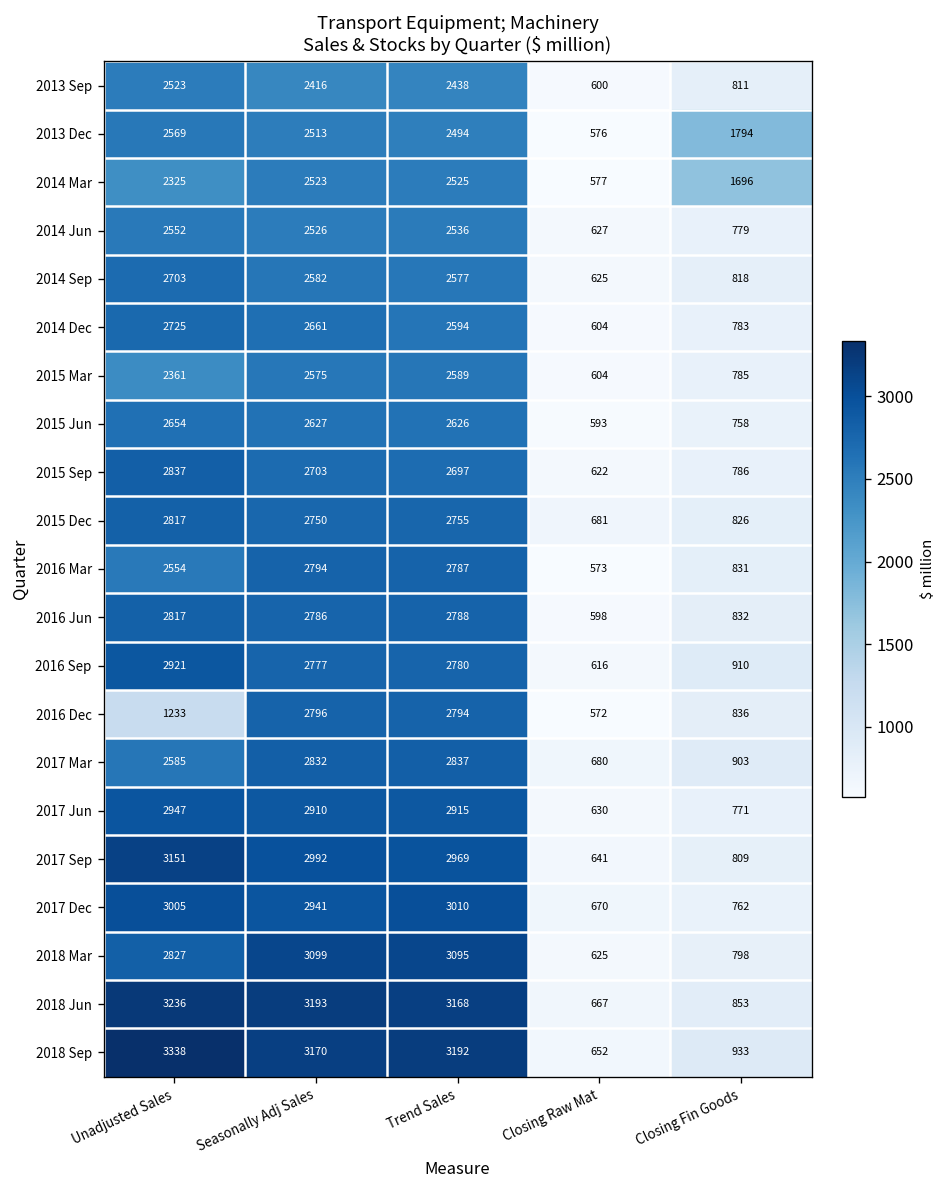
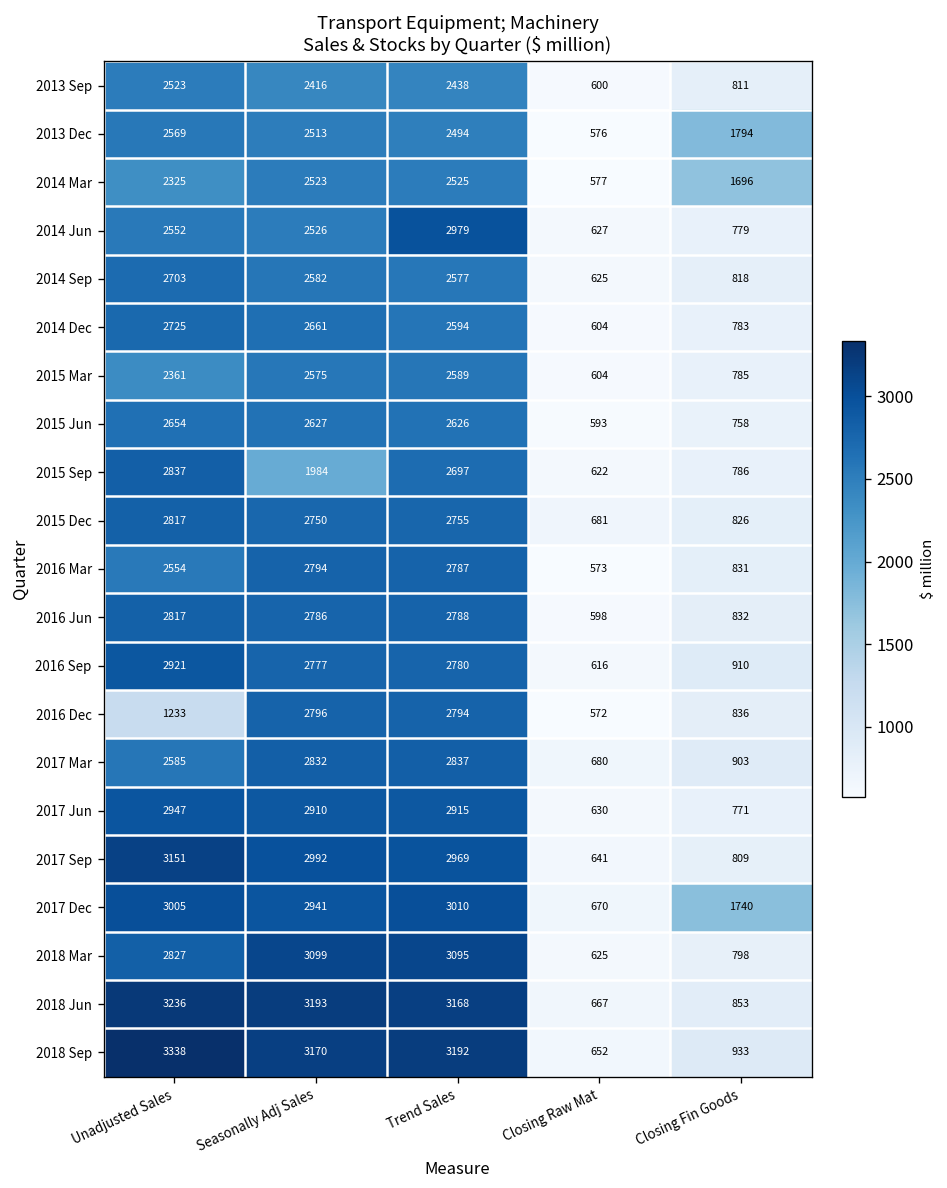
2014 Jun, Trend Sales: 2536 -> 2979
2015 Sep, Seasonally Adj Sales: 2703 -> 1984
2017 Dec, Closing Fin Goods: 762 -> 1740
